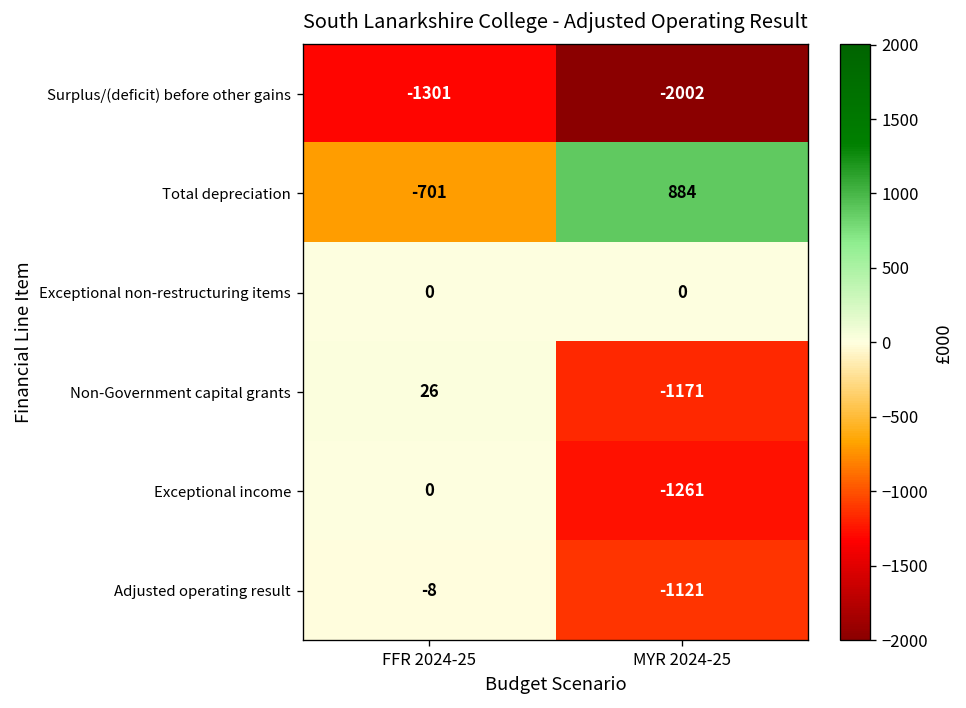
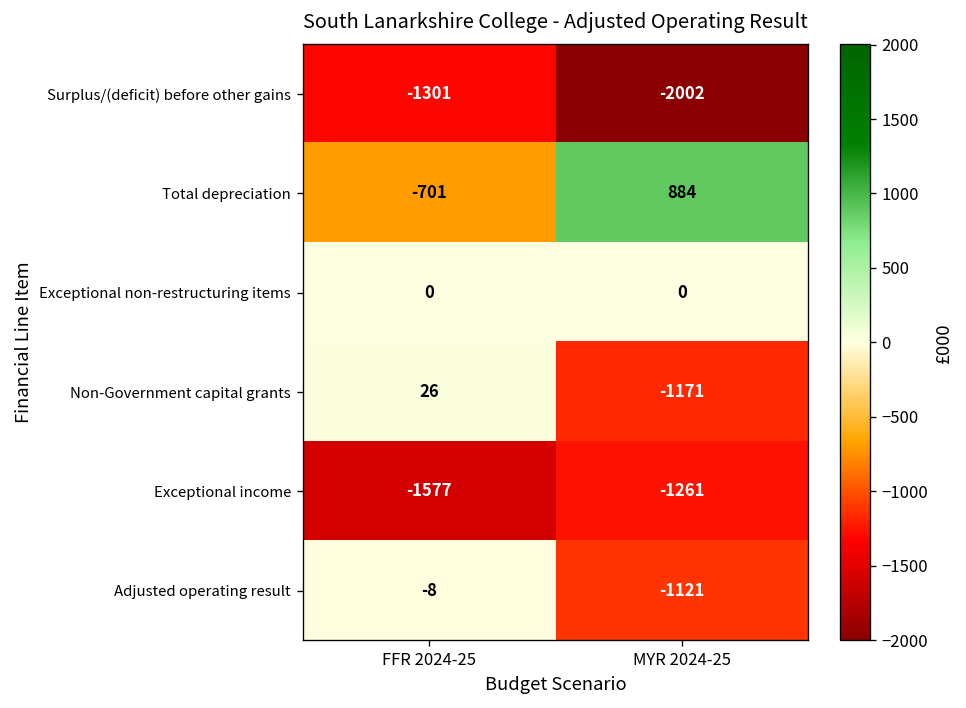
Exceptional income, FFR 2024-25: 0 -> -1577
